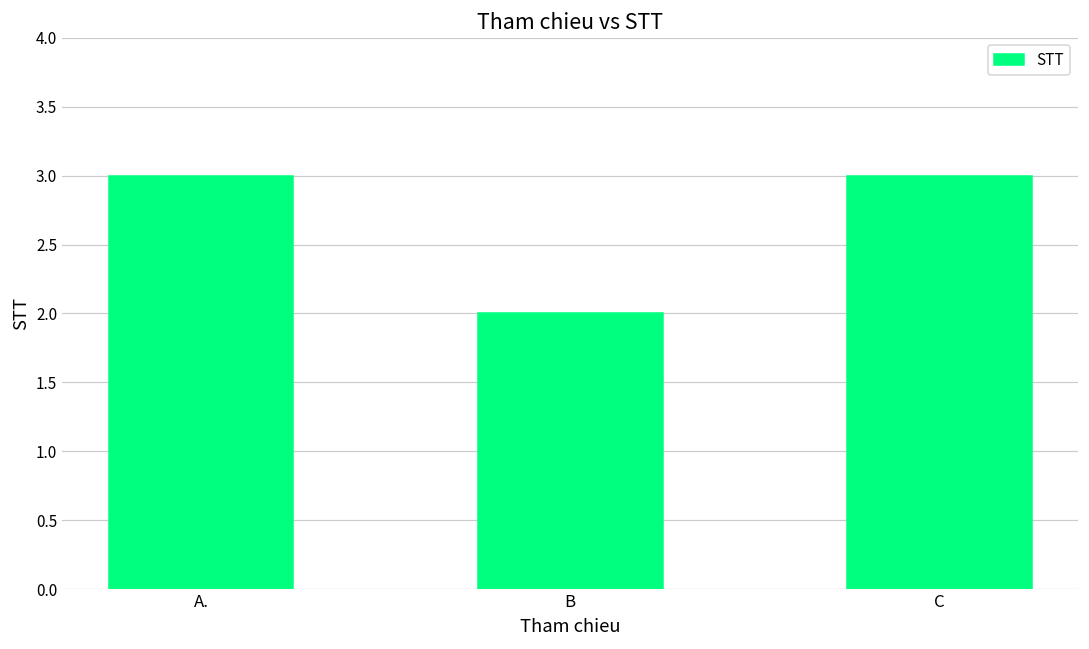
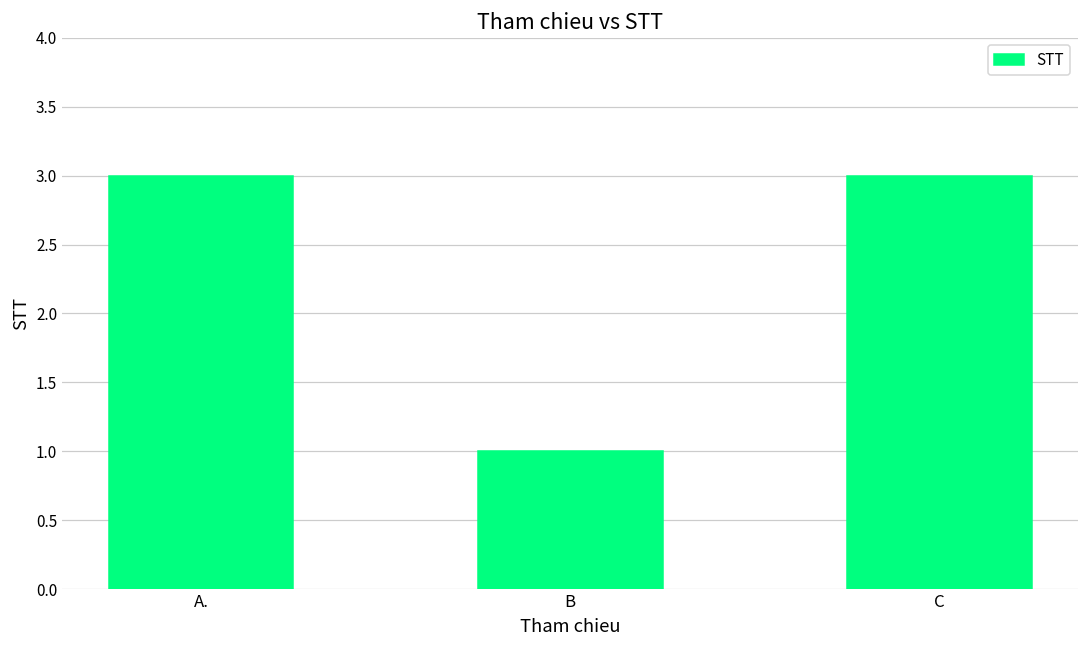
B: 2 -> 1
